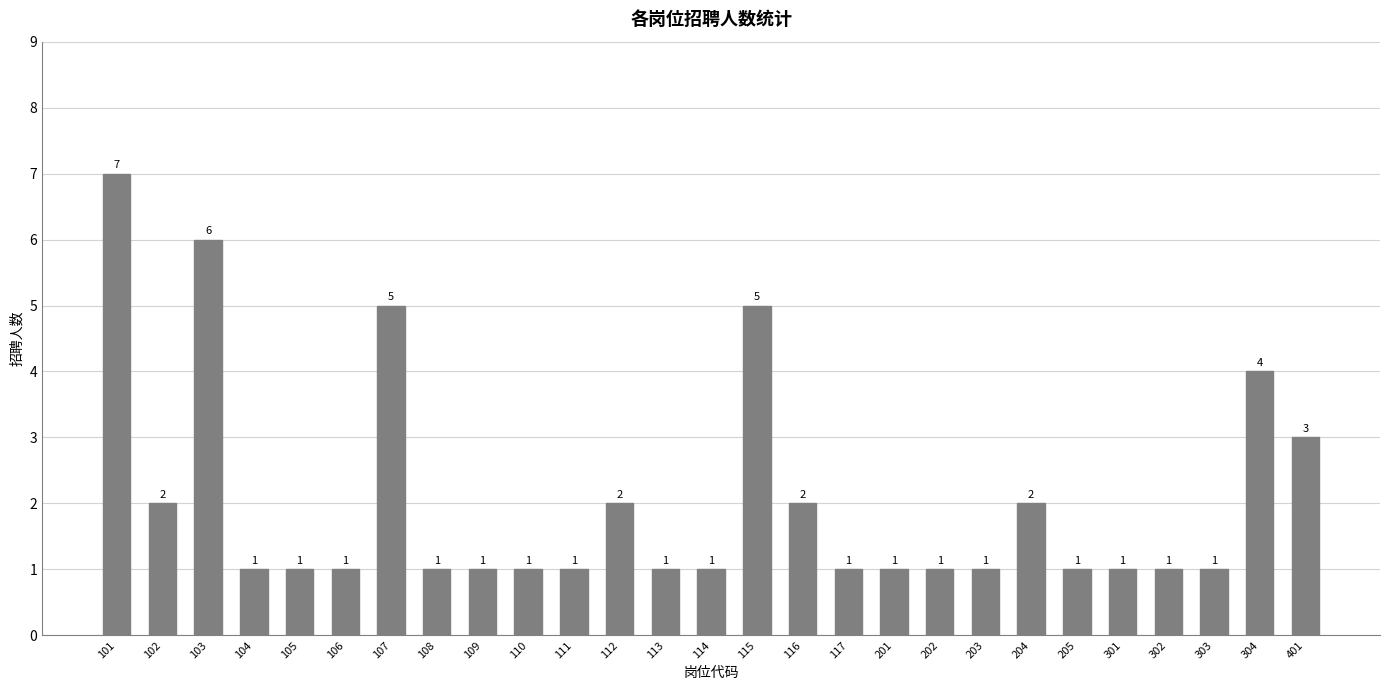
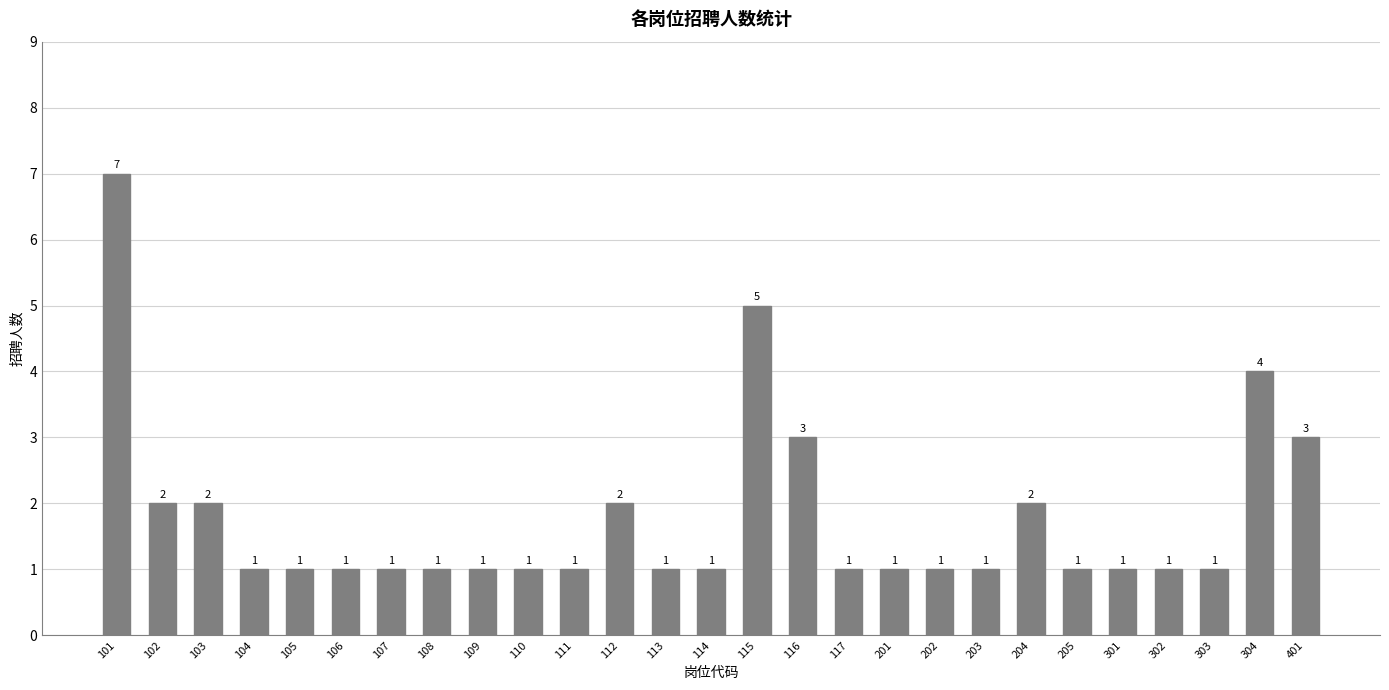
103: 6 -> 2
107: 5 -> 1
116: 2 -> 3
